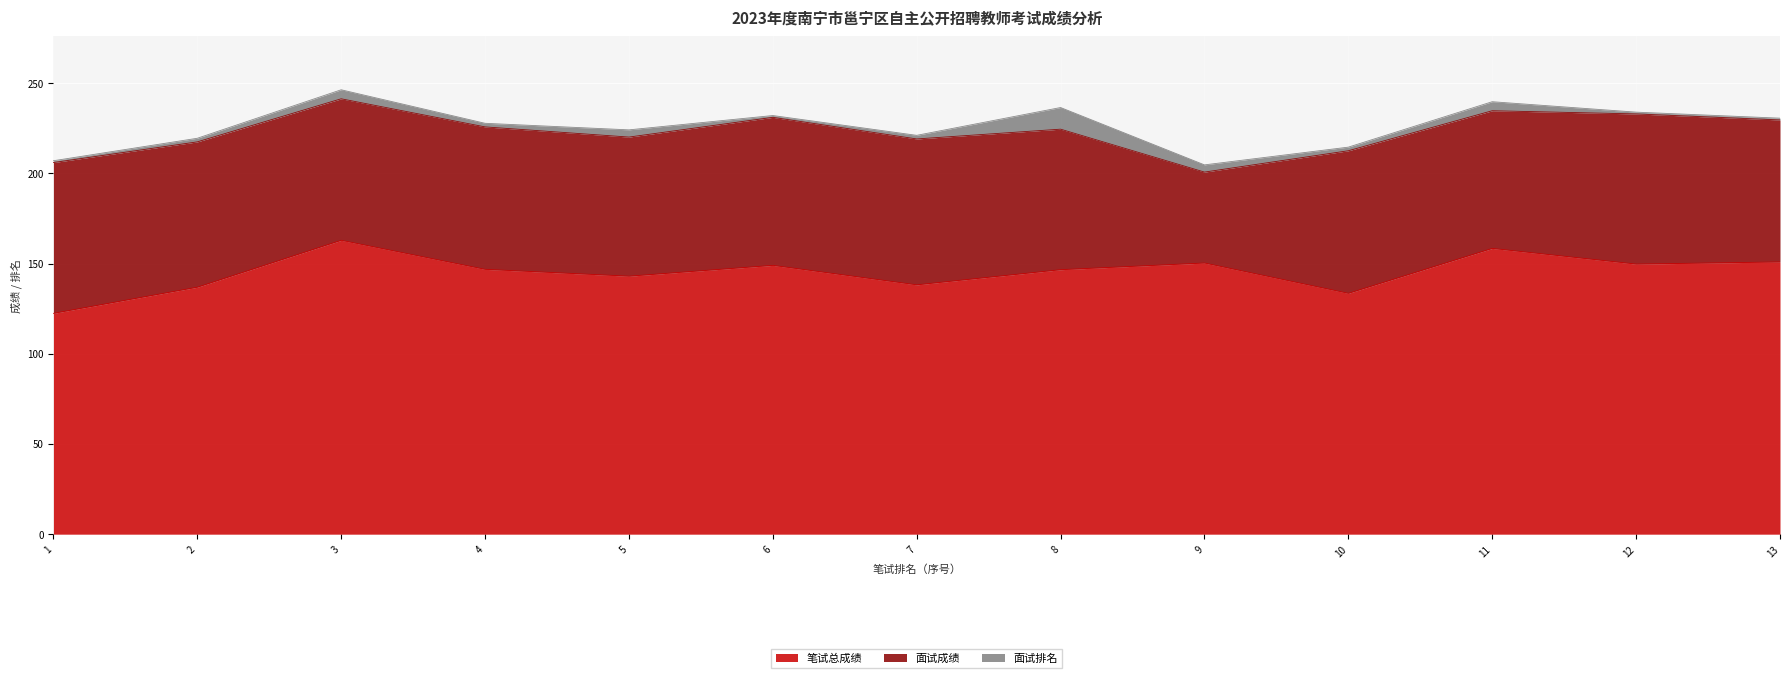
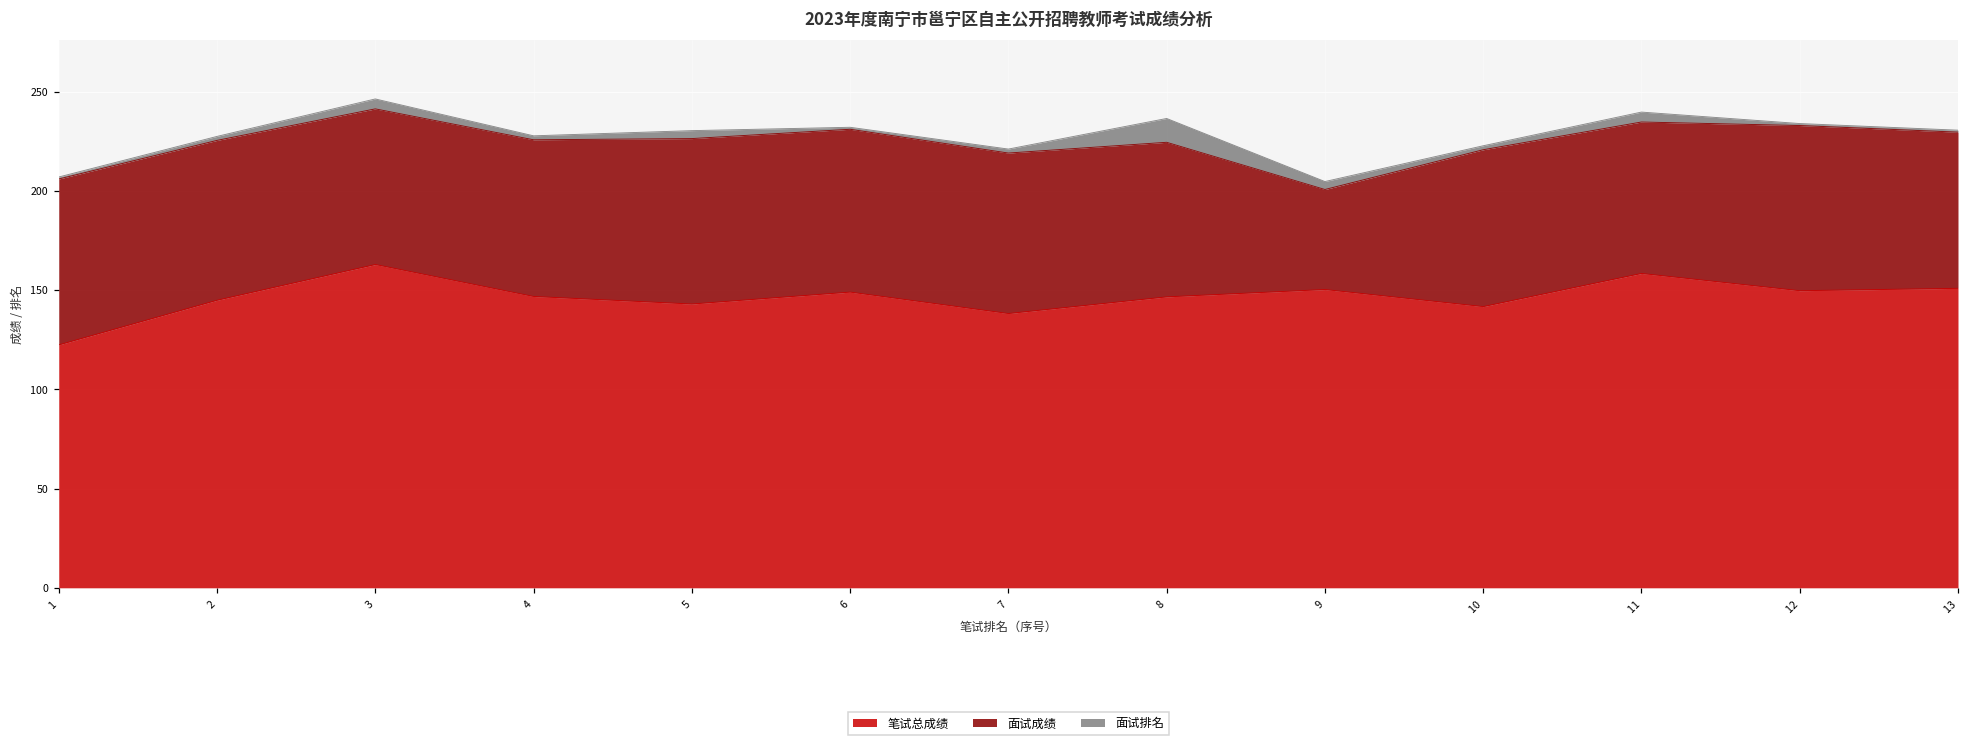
笔试总成绩, 2: 137 -> 145
面试成绩, 5: 77 -> 83
笔试总成绩, 10: 134 -> 142
